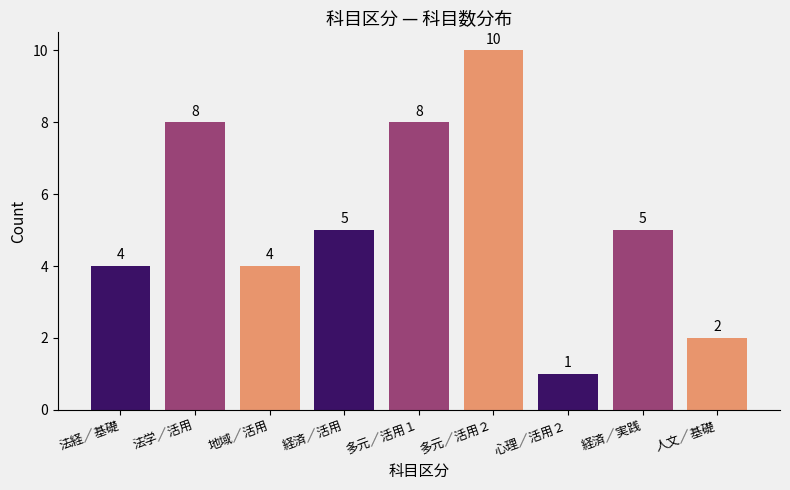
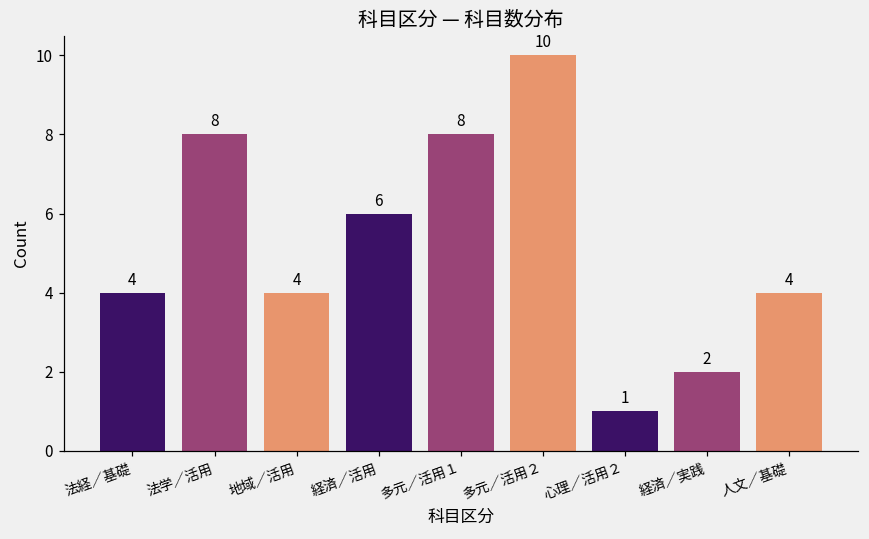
経済／活用: 5 -> 6
経済／実践: 5 -> 2
人文／基礎: 2 -> 4
